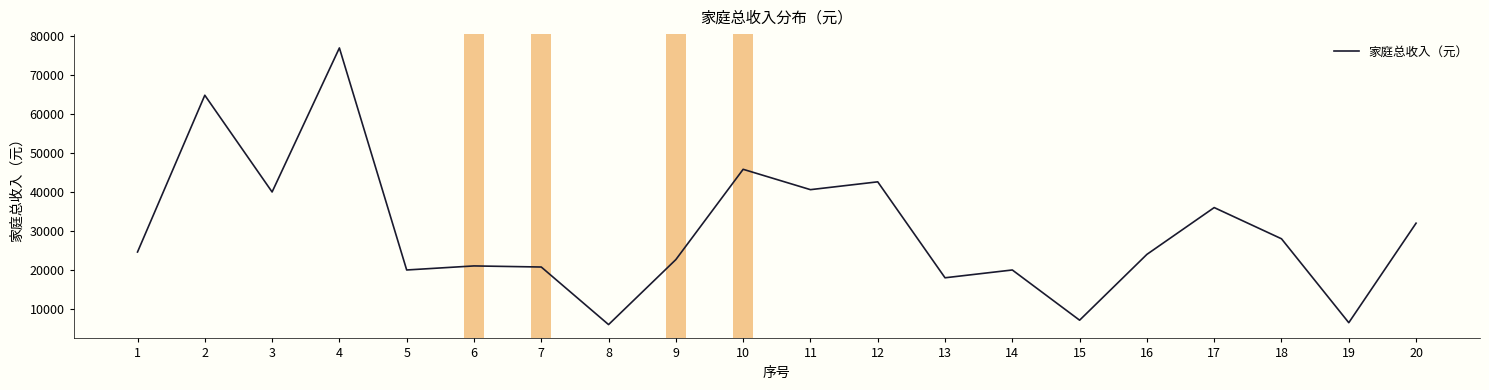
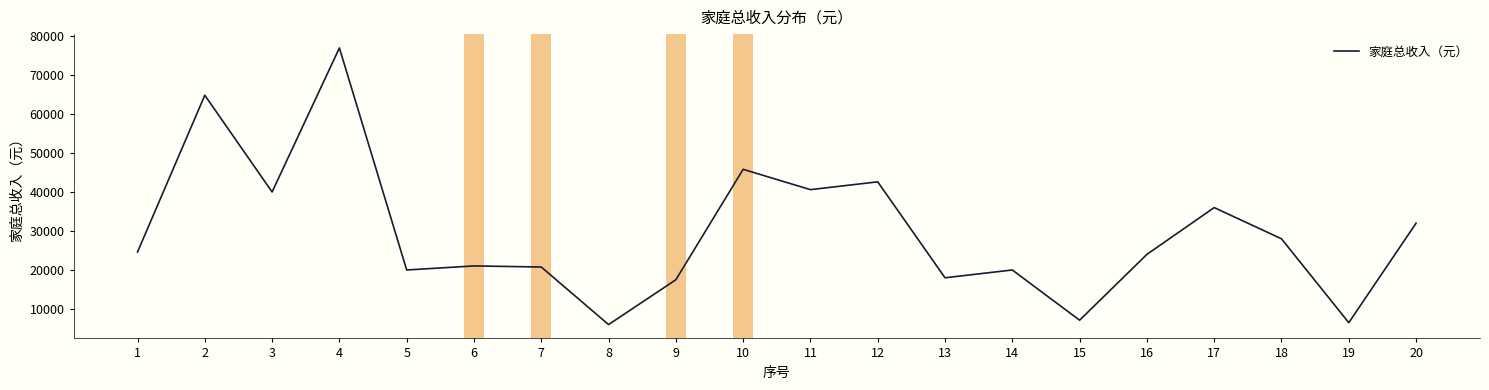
9: 23000 -> 17000
